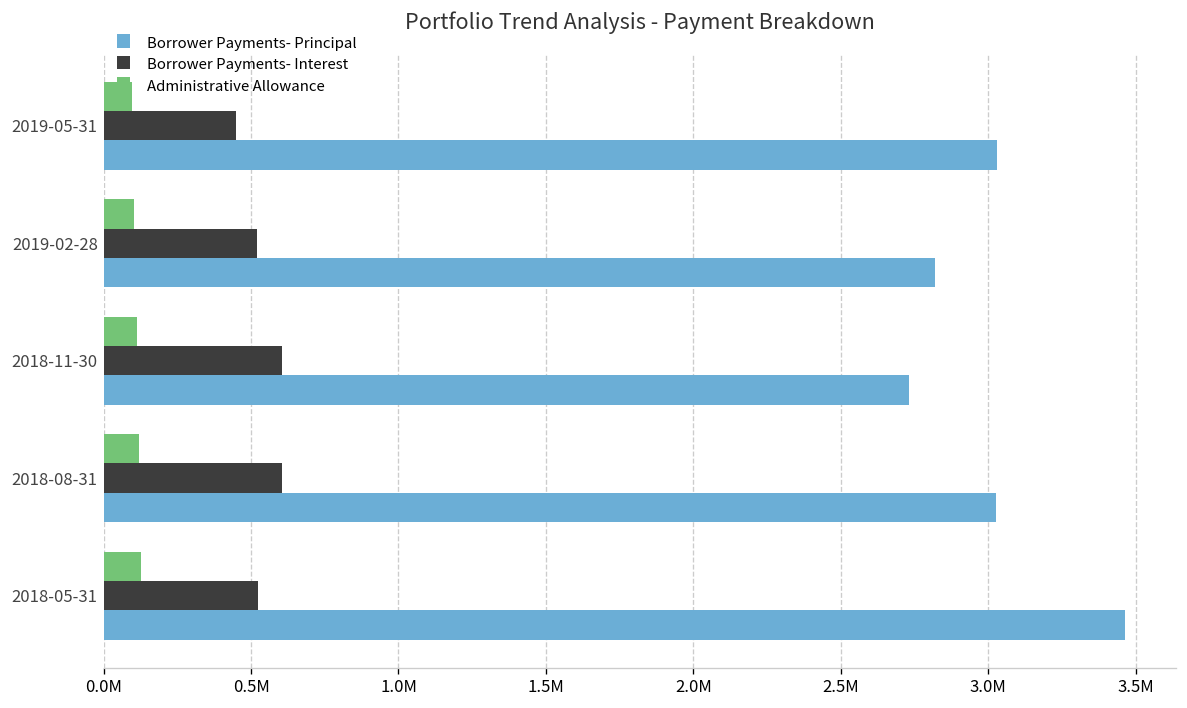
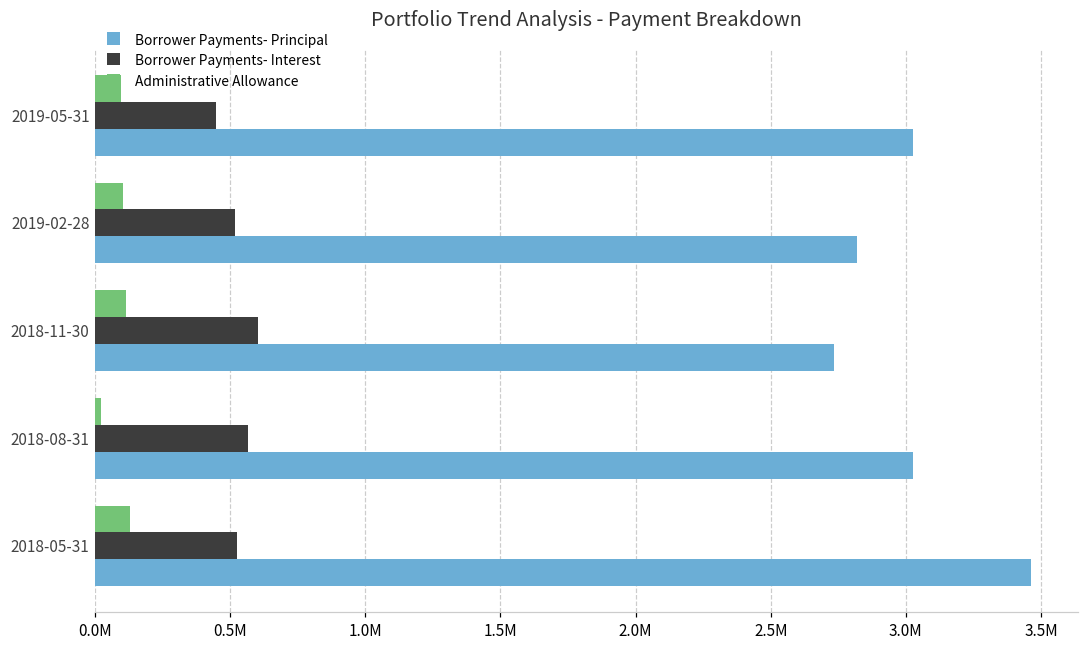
Administrative Allowance, 2018-08-31: 120000 -> 20000
Borrower Payments- Interest, 2018-08-31: 610000 -> 570000
